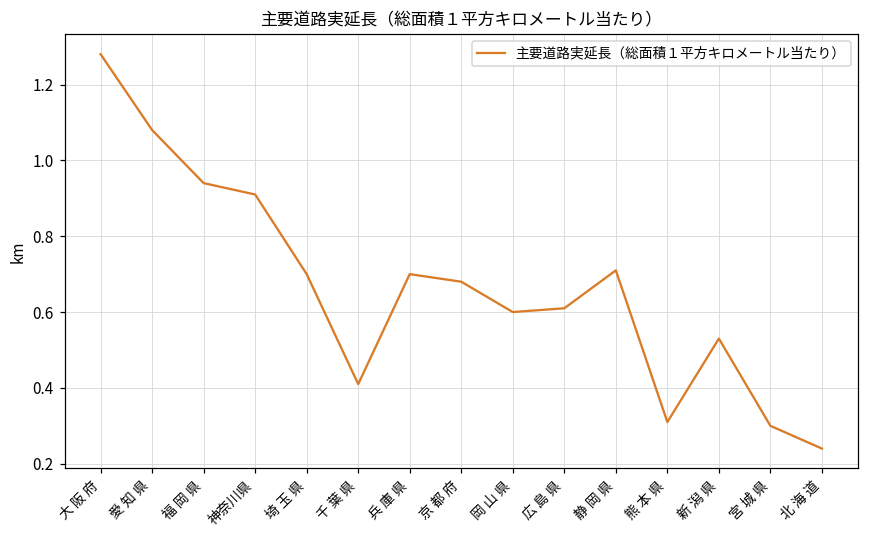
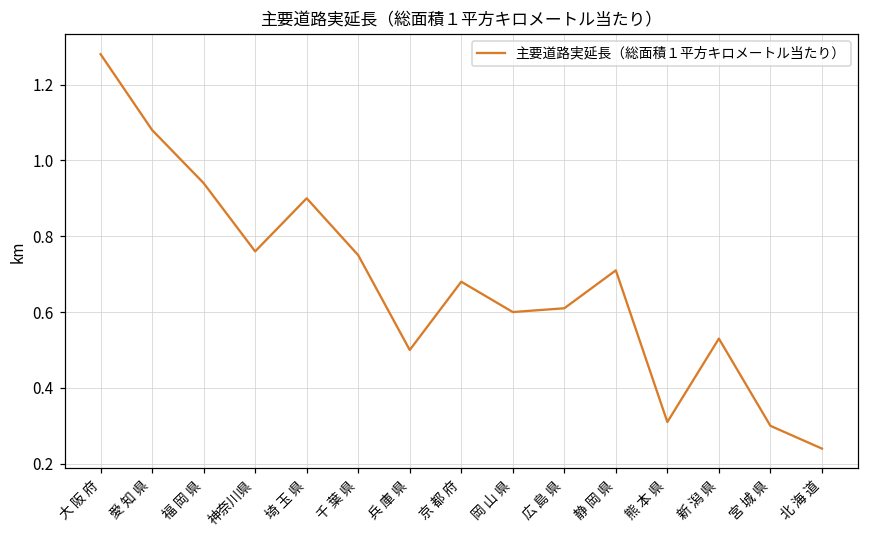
神奈川県: 0.91 -> 0.76
埼 玉 県: 0.7 -> 0.9
千 葉 県: 0.41 -> 0.75
兵 庫 県: 0.7 -> 0.5
